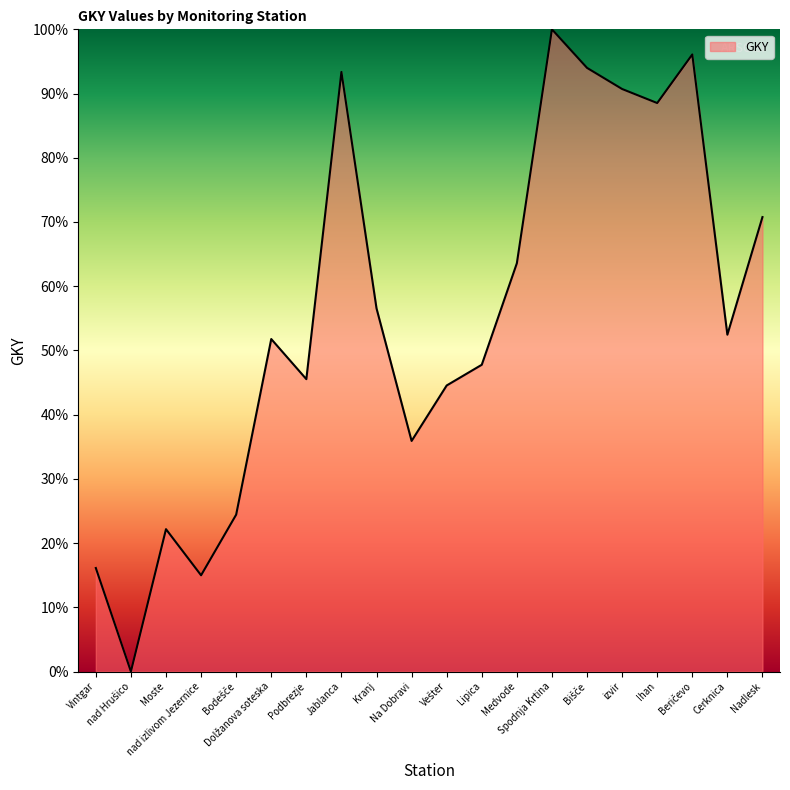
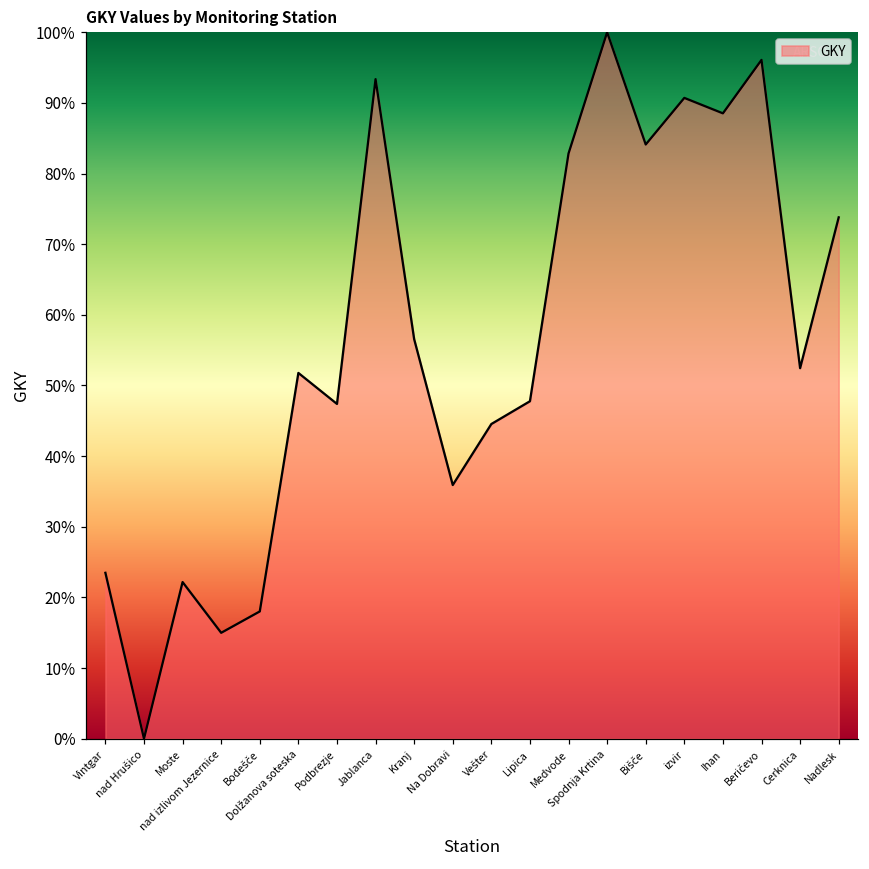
Vintgar: 16% -> 23%
Bodešče: 24% -> 18%
Podbrezje: 46% -> 47%
Medvode: 64% -> 83%
Bišče: 94% -> 84%
Nadlesk: 71% -> 74%
